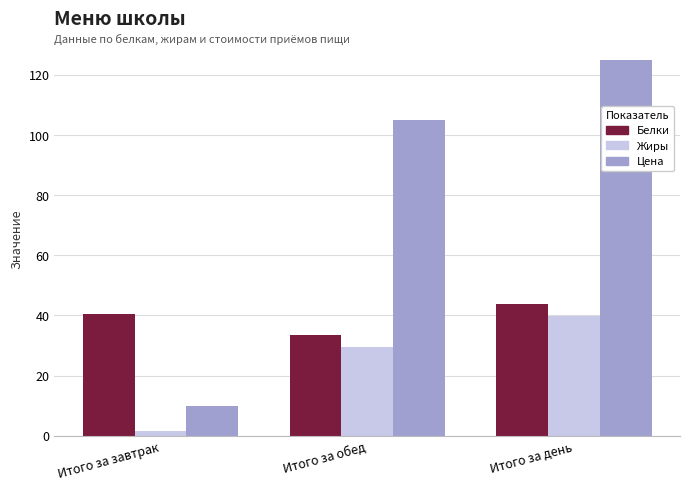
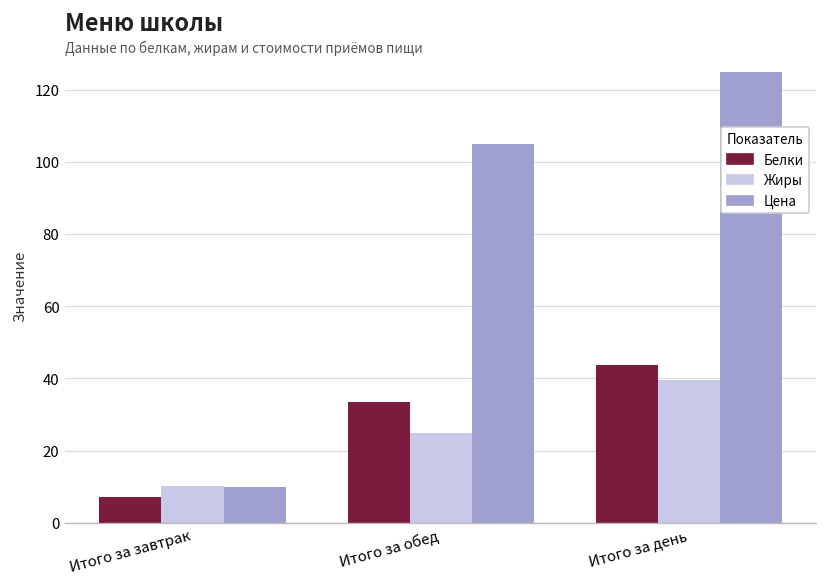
Белки, Итого за завтрак: 41 -> 7
Жиры, Итого за завтрак: 2 -> 10
Жиры, Итого за обед: 30 -> 25
